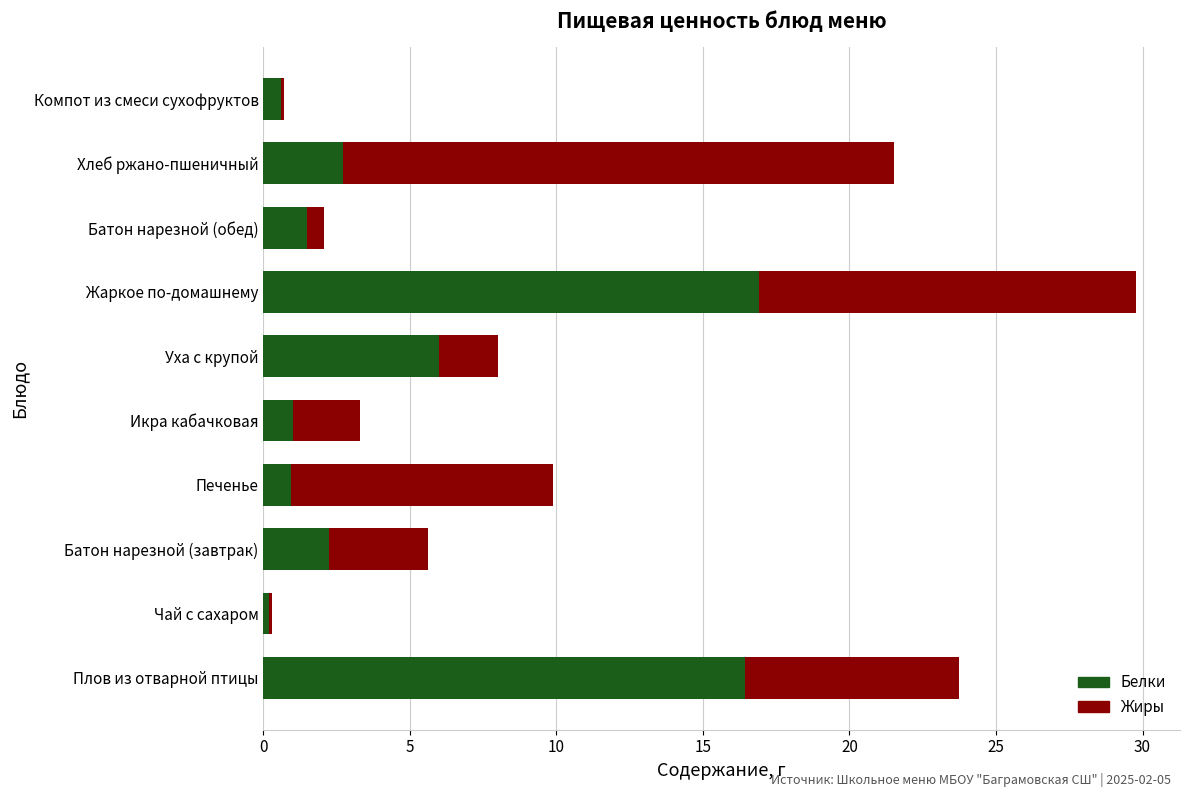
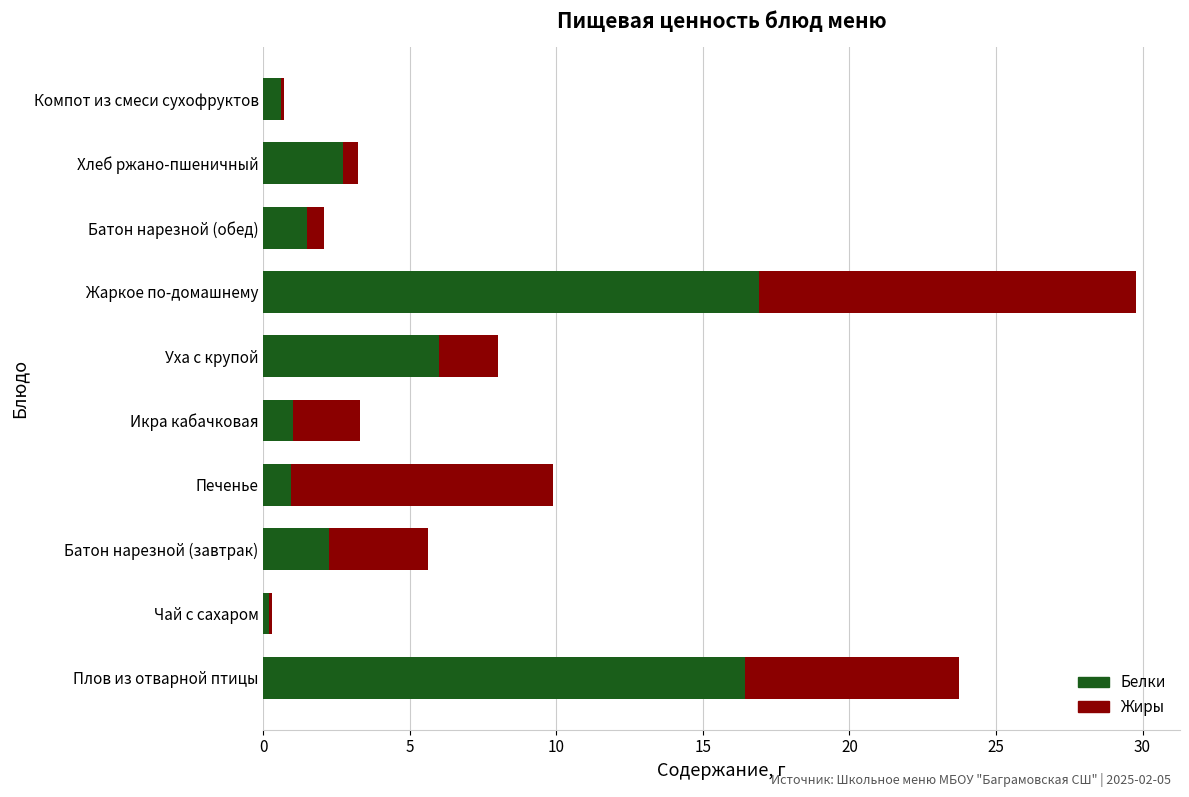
Жиры, Хлеб ржано-пшеничный: 18.8 -> 0.5
